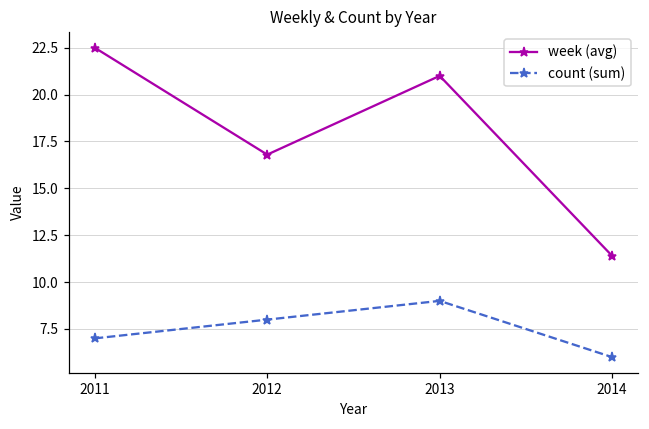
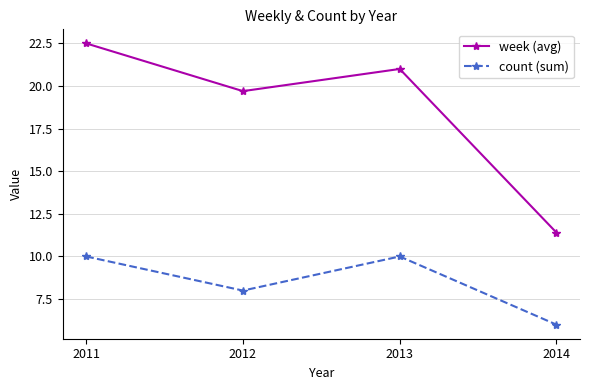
count (sum), 2011: 7 -> 10
week (avg), 2012: 16.8 -> 19.7
count (sum), 2013: 9 -> 10
